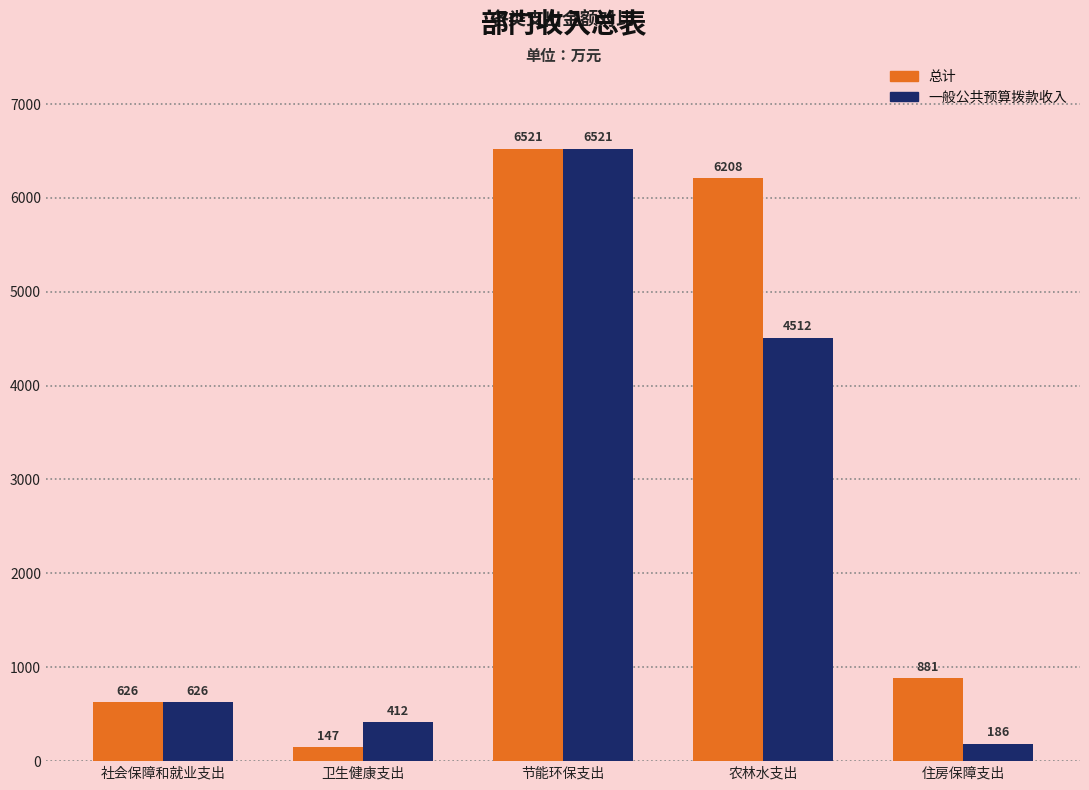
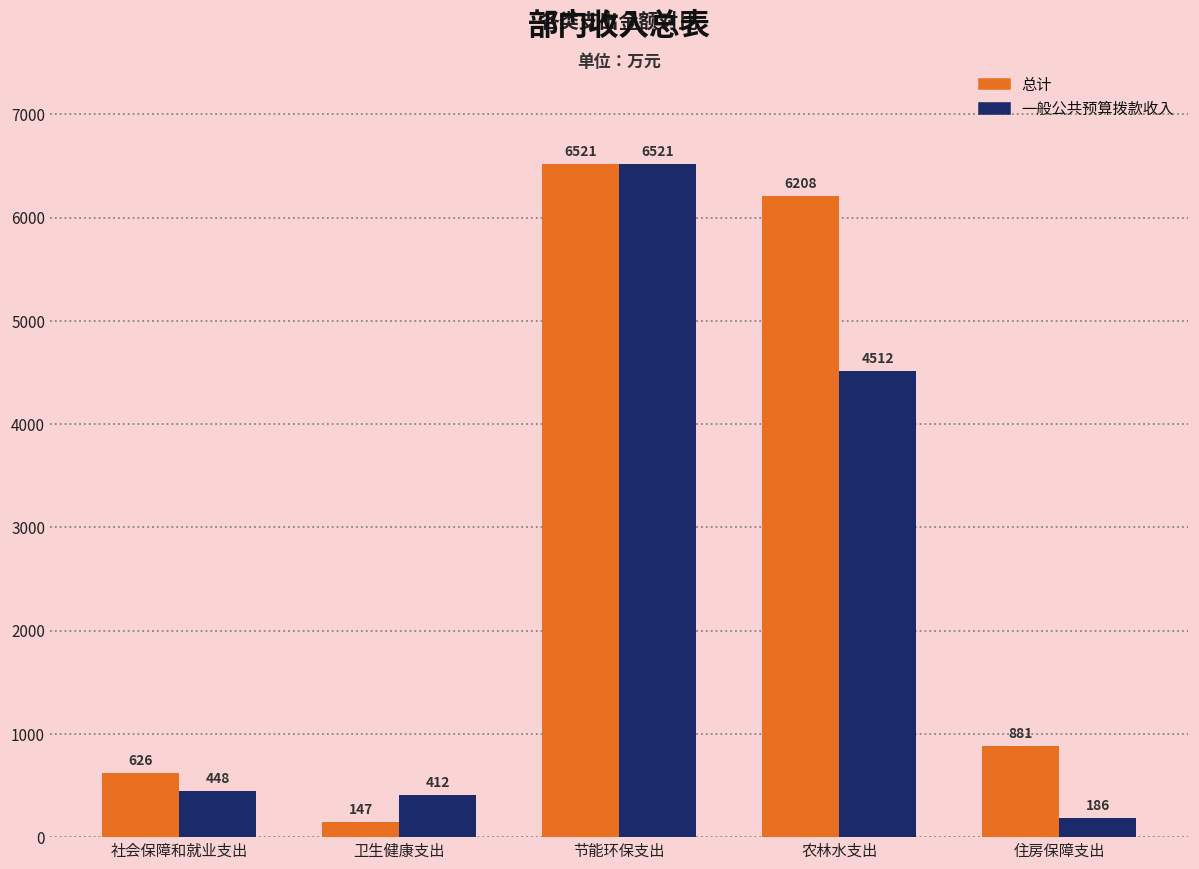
一般公共预算拨款收入, 社会保障和就业支出: 626 -> 448
